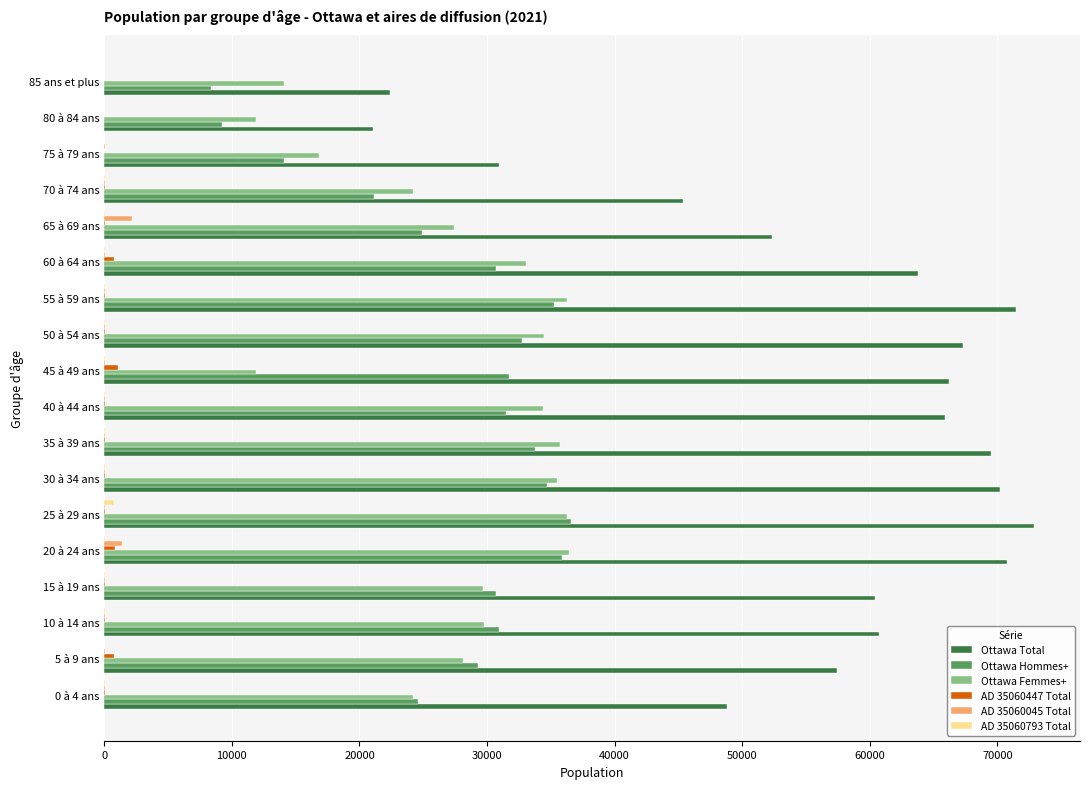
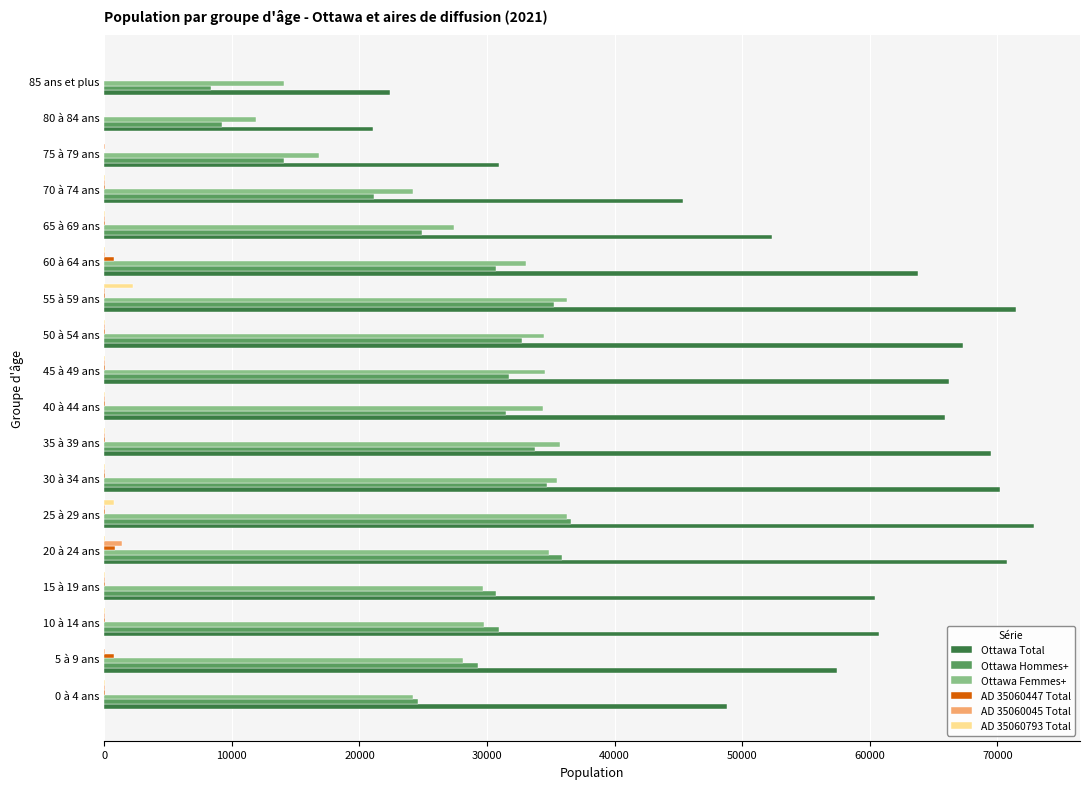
AD 35060045 Total, 65 à 69 ans: 2200 -> 100
AD 35060793 Total, 55 à 59 ans: 0 -> 2300
AD 35060447 Total, 45 à 49 ans: 1100 -> 0
Ottawa Femmes+, 45 à 49 ans: 11900 -> 34500
Ottawa Femmes+, 20 à 24 ans: 36400 -> 34900
